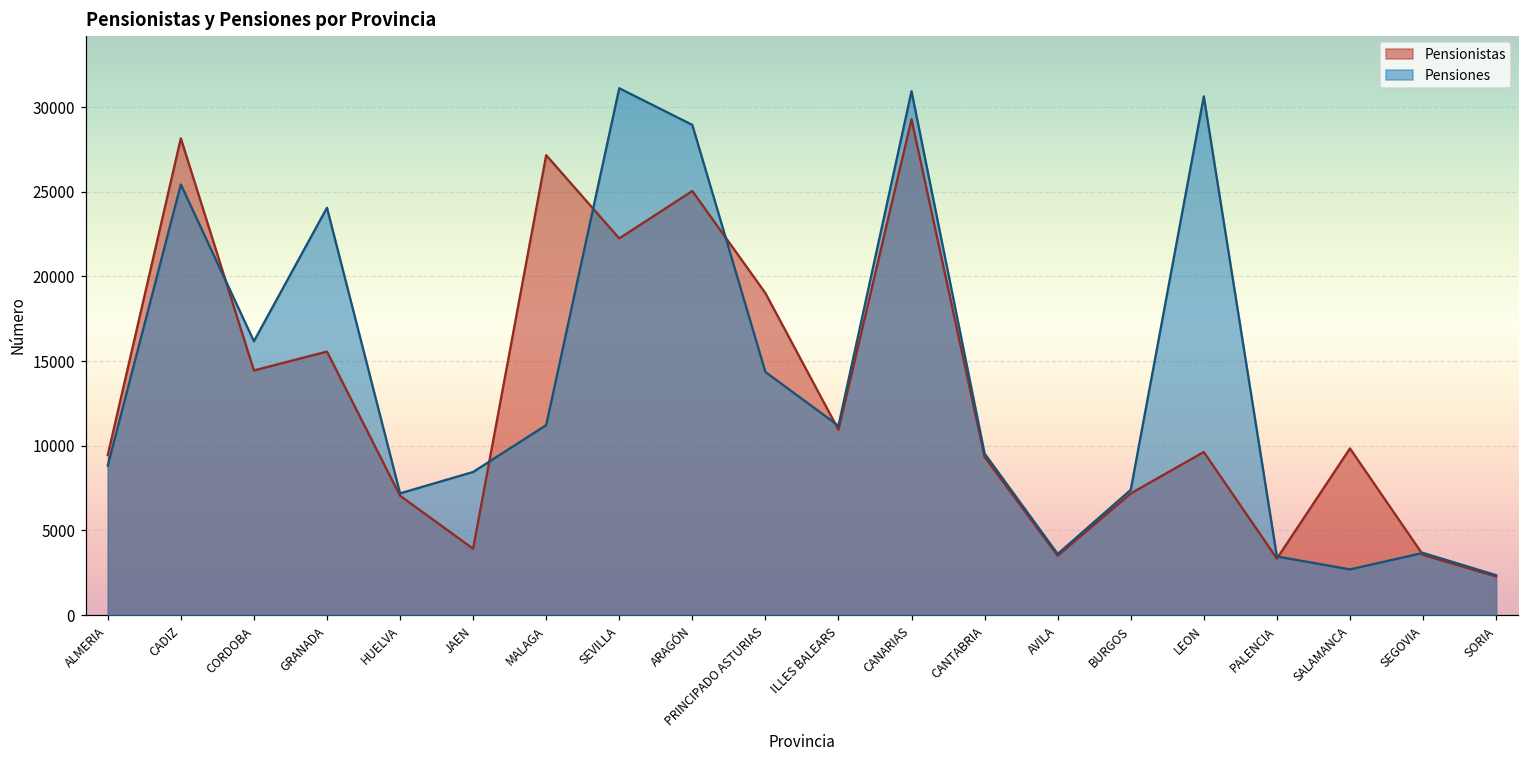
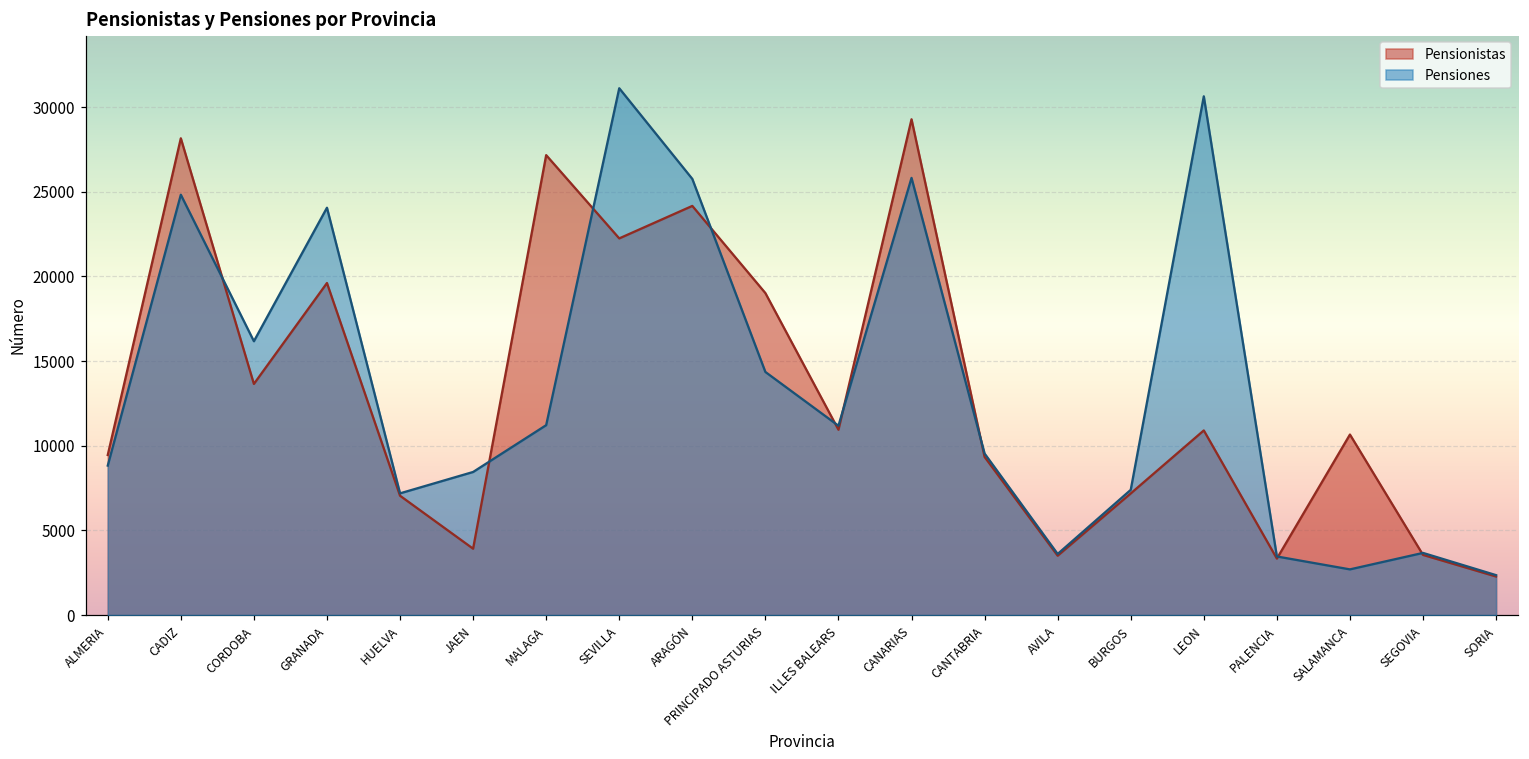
Pensiones, CADIZ: 25400 -> 24800
Pensionistas, CORDOBA: 14400 -> 13600
Pensionistas, GRANADA: 15600 -> 19600
Pensionistas, ARAGÓN: 25000 -> 24200
Pensiones, ARAGÓN: 28900 -> 25800
Pensiones, CANARIAS: 30900 -> 25800
Pensionistas, LEON: 9600 -> 10900
Pensionistas, SALAMANCA: 9800 -> 10700
